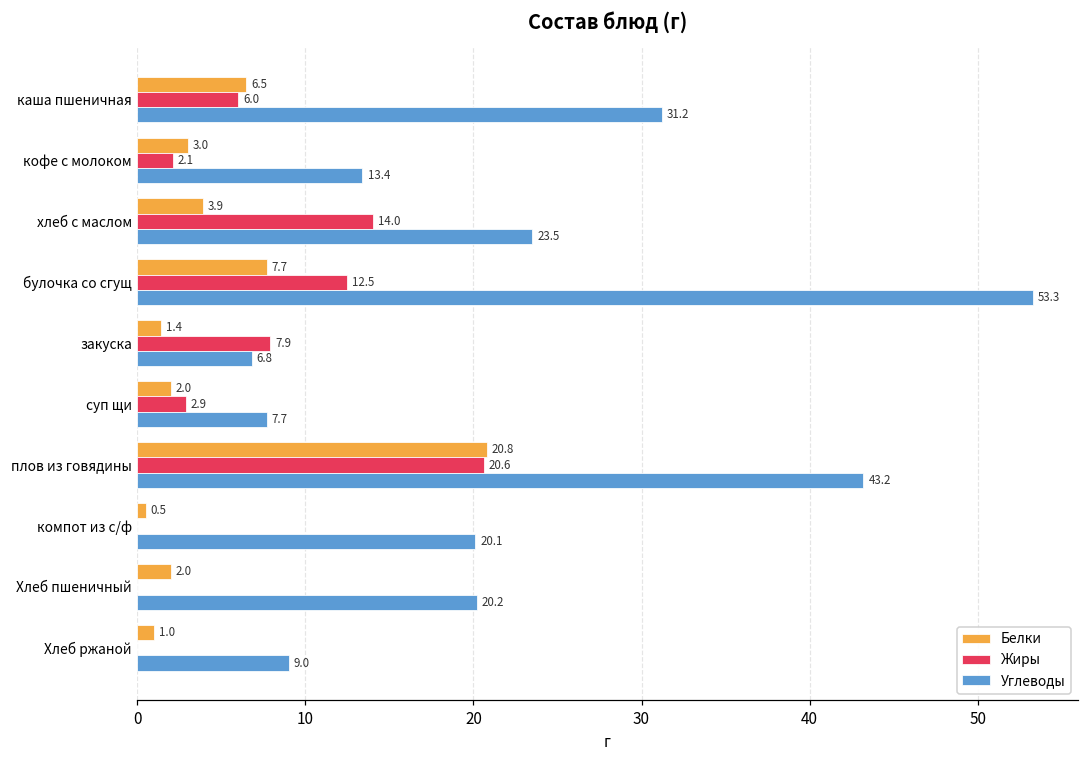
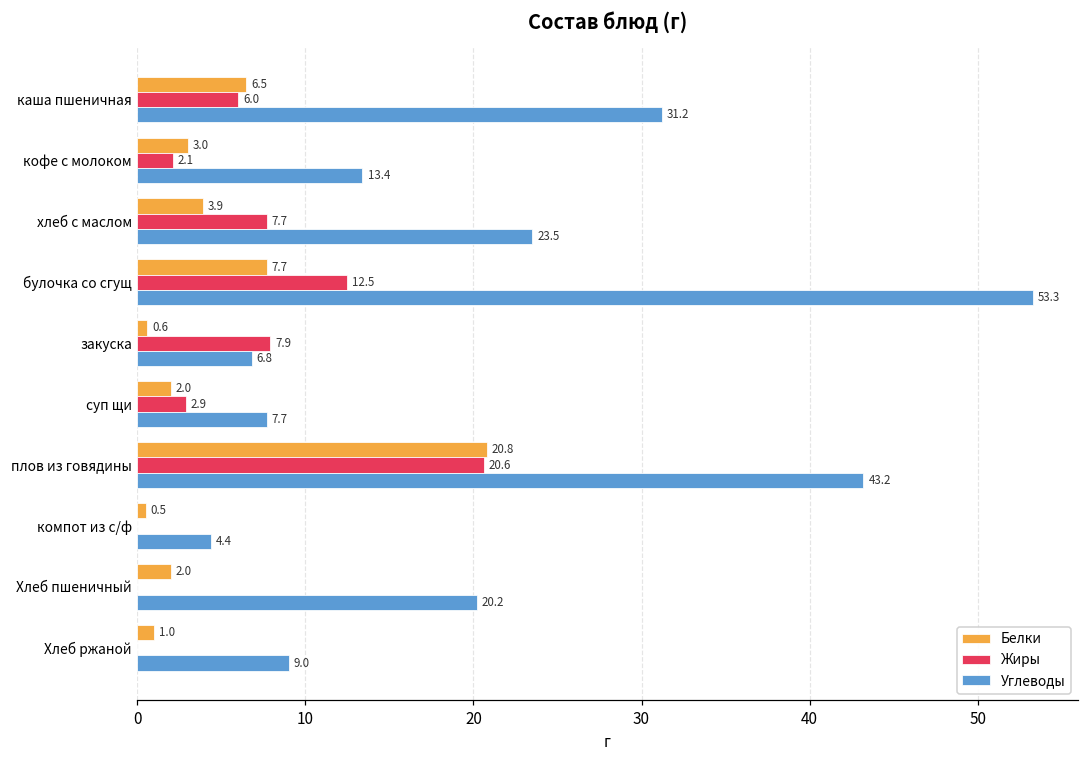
Жиры, хлеб с маслом: 14.0 -> 7.7
Белки, закуска: 1.4 -> 0.6
Углеводы, компот из с/ф: 20.1 -> 4.4
